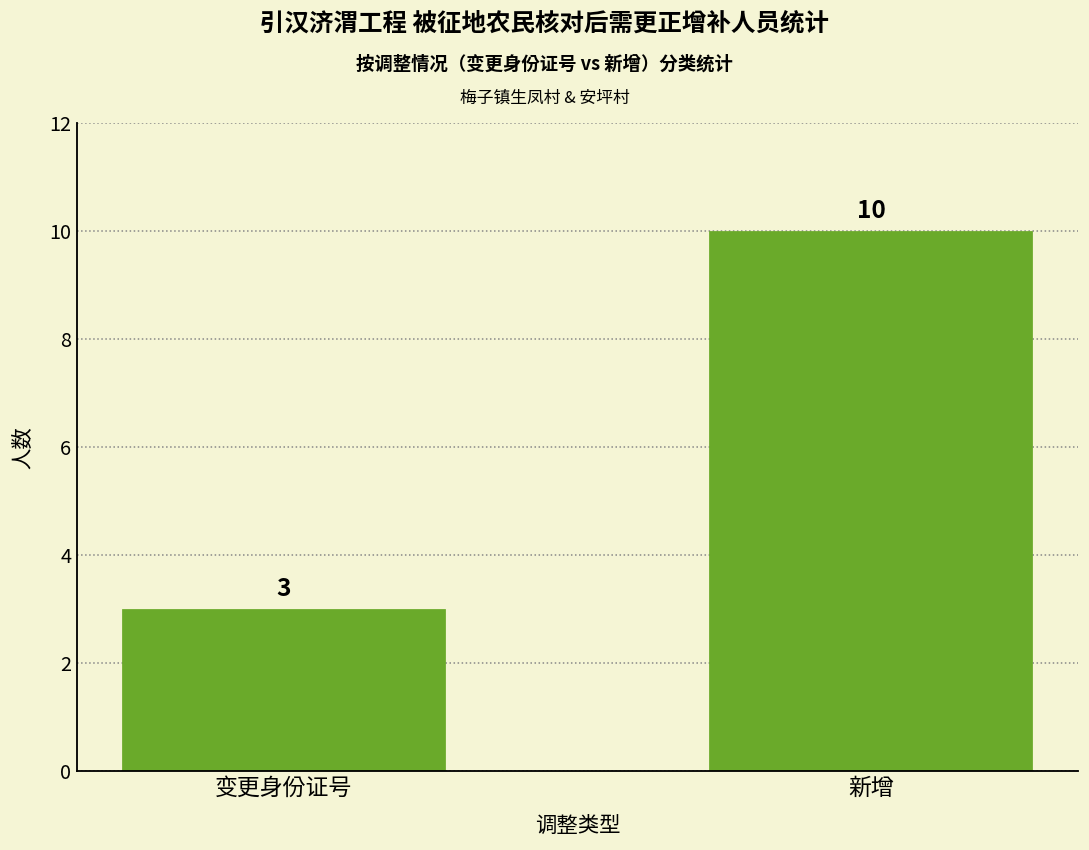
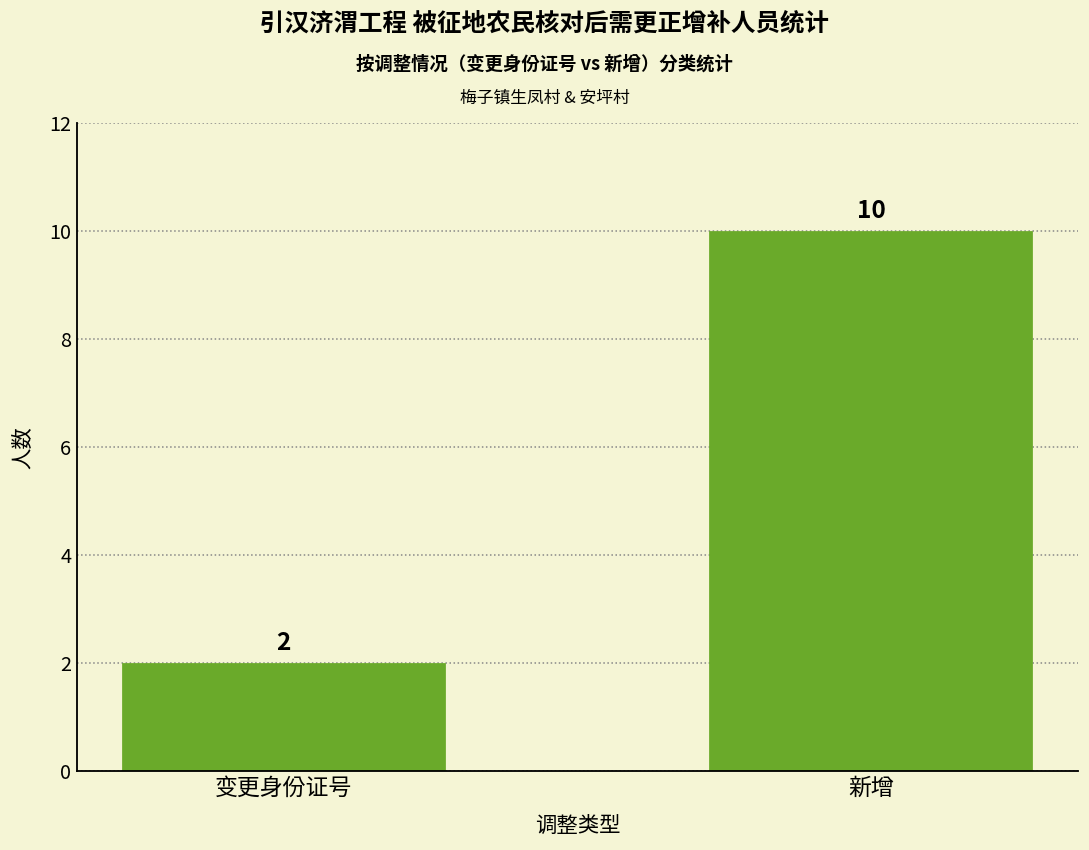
变更身份证号: 3 -> 2
